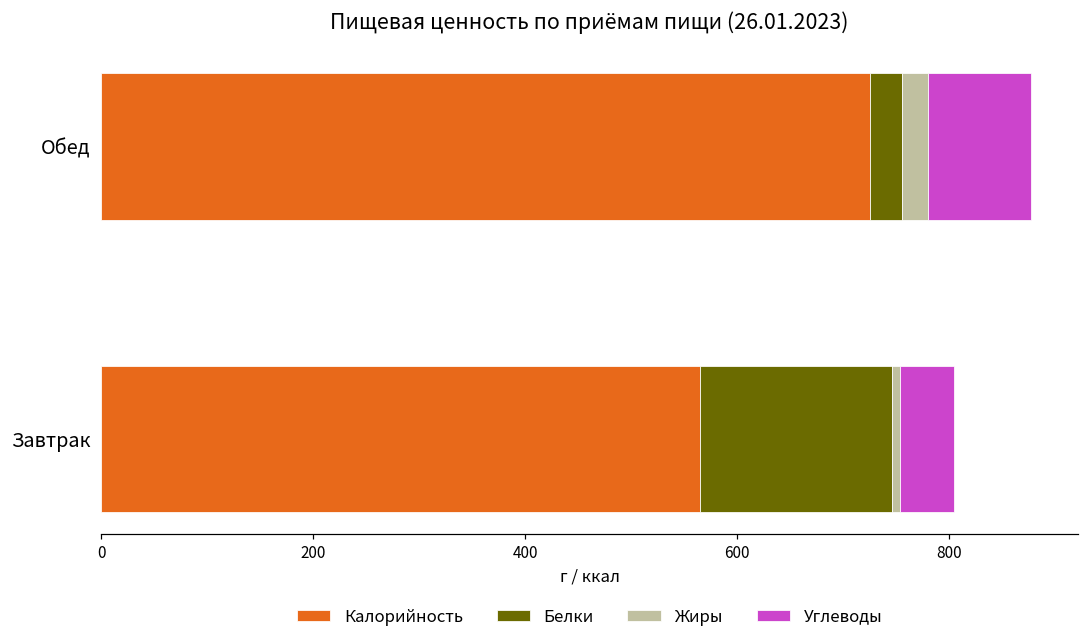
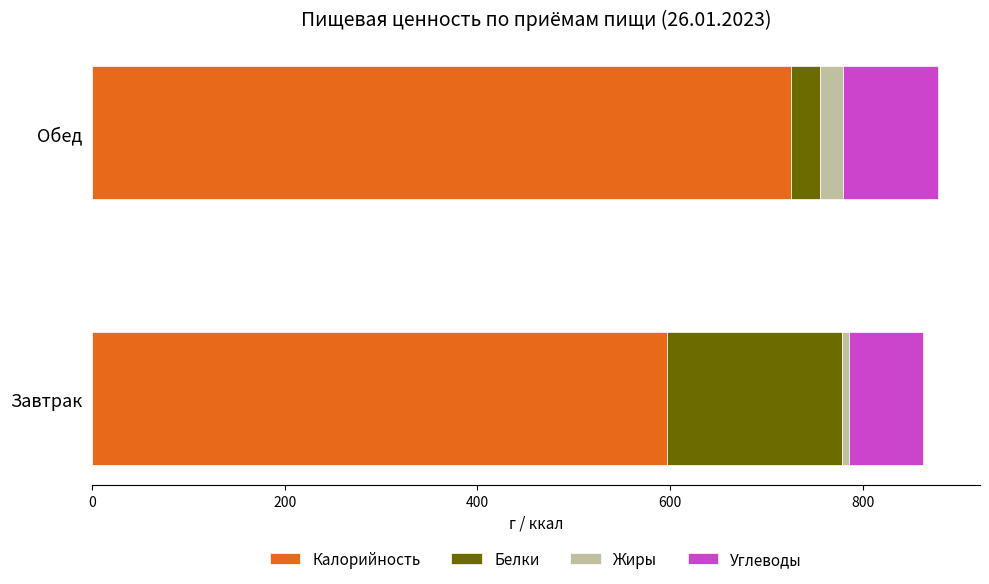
Калорийность, Завтрак: 570 -> 600
Углеводы, Завтрак: 50 -> 80
